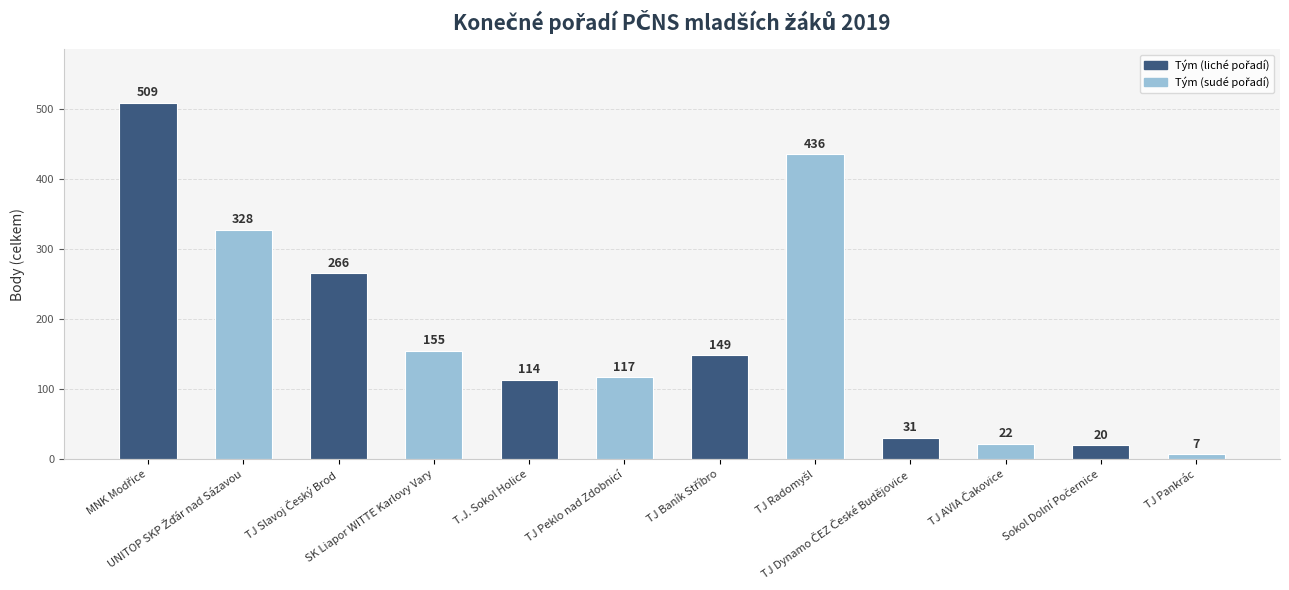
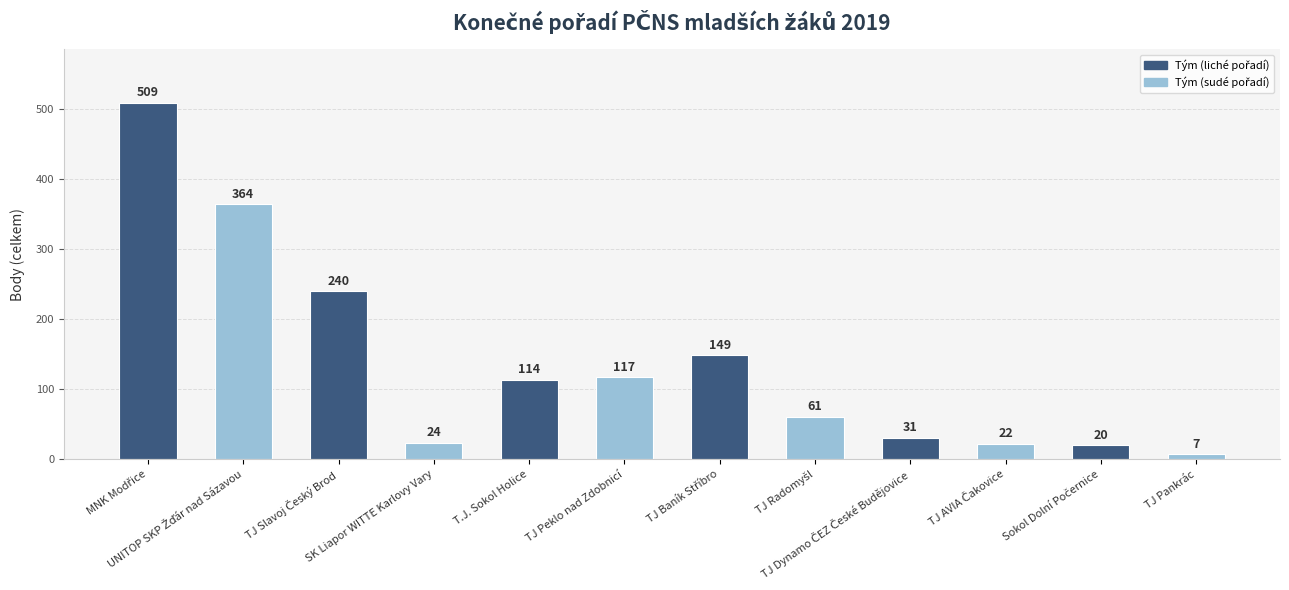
UNITOP SKP Žďár nad Sázavou: 328 -> 364
TJ Slavoj Český Brod: 266 -> 240
SK Liapor WITTE Karlovy Vary: 155 -> 24
TJ Radomyšl: 436 -> 61
